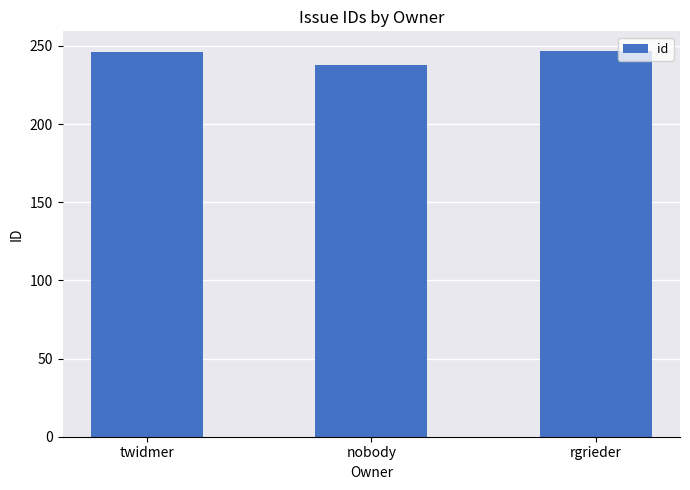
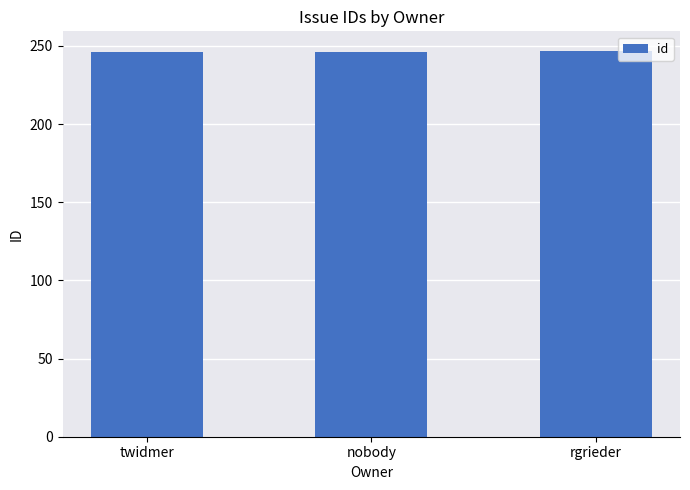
nobody: 238 -> 246
